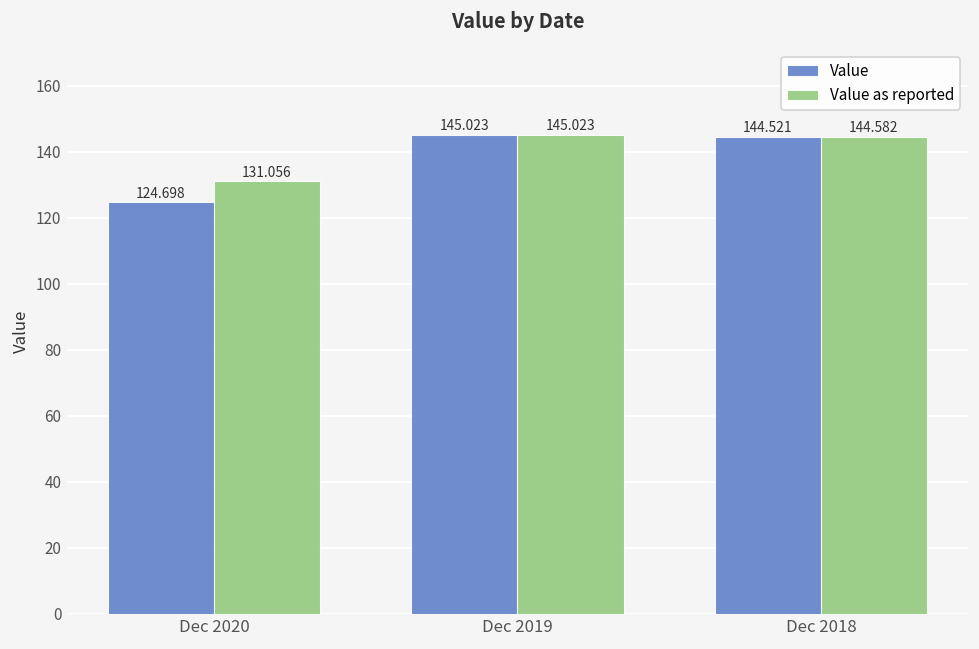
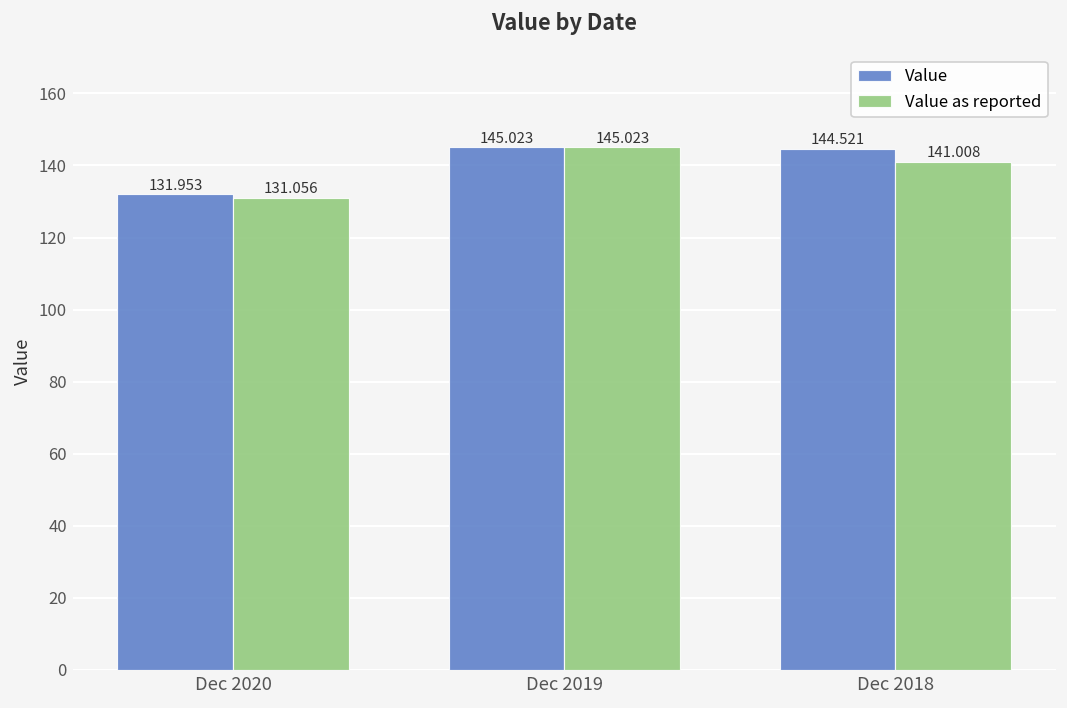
Value, Dec 2020: 124.698 -> 131.953
Value as reported, Dec 2018: 144.582 -> 141.008
